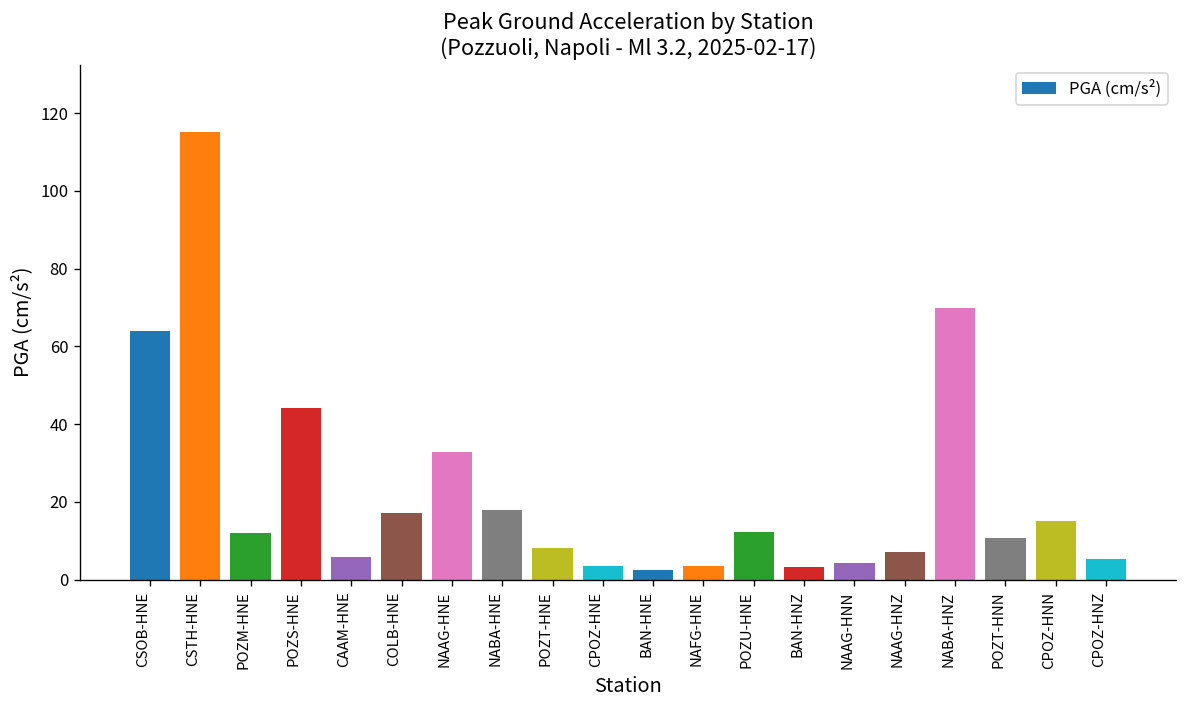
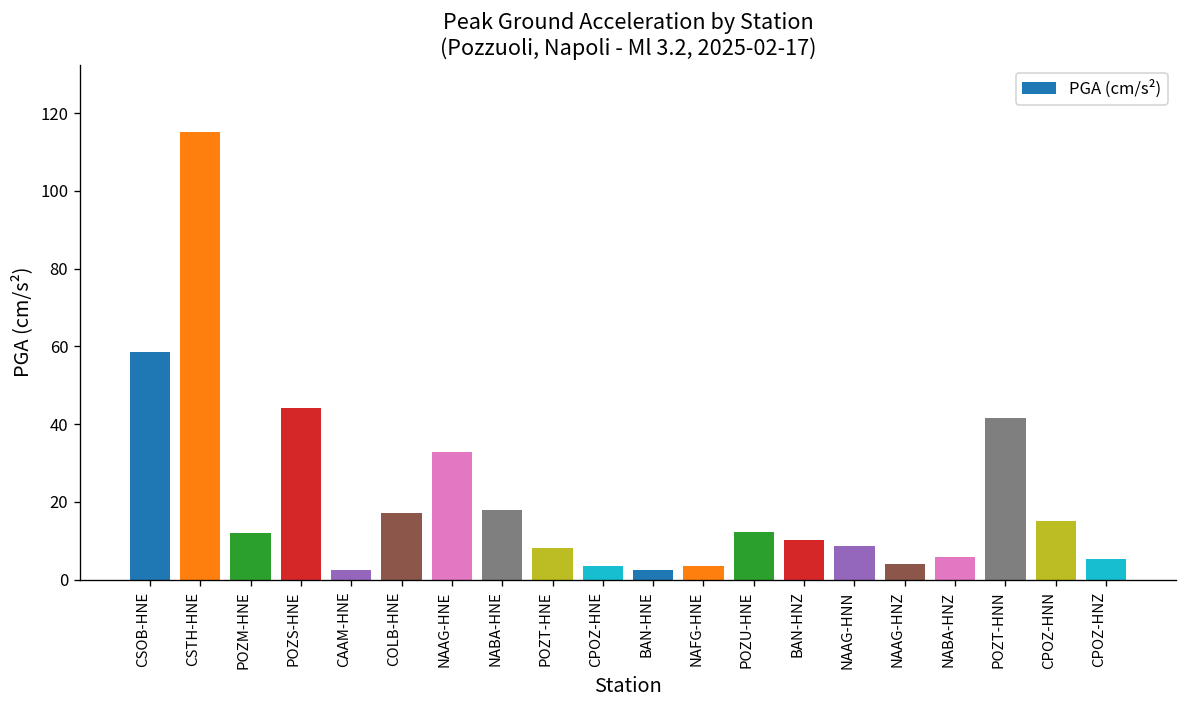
CSOB-HNE: 64 -> 59
CAAM-HNE: 6 -> 3
BAN-HNZ: 3 -> 10
NAAG-HNN: 4 -> 9
NAAG-HNZ: 7 -> 4
NABA-HNZ: 70 -> 6
POZT-HNN: 11 -> 42
